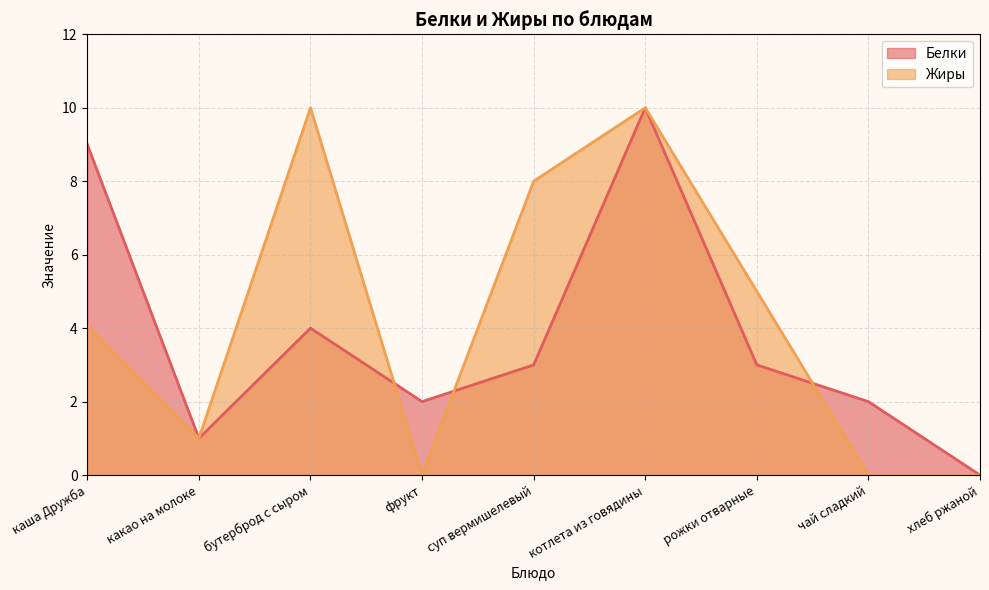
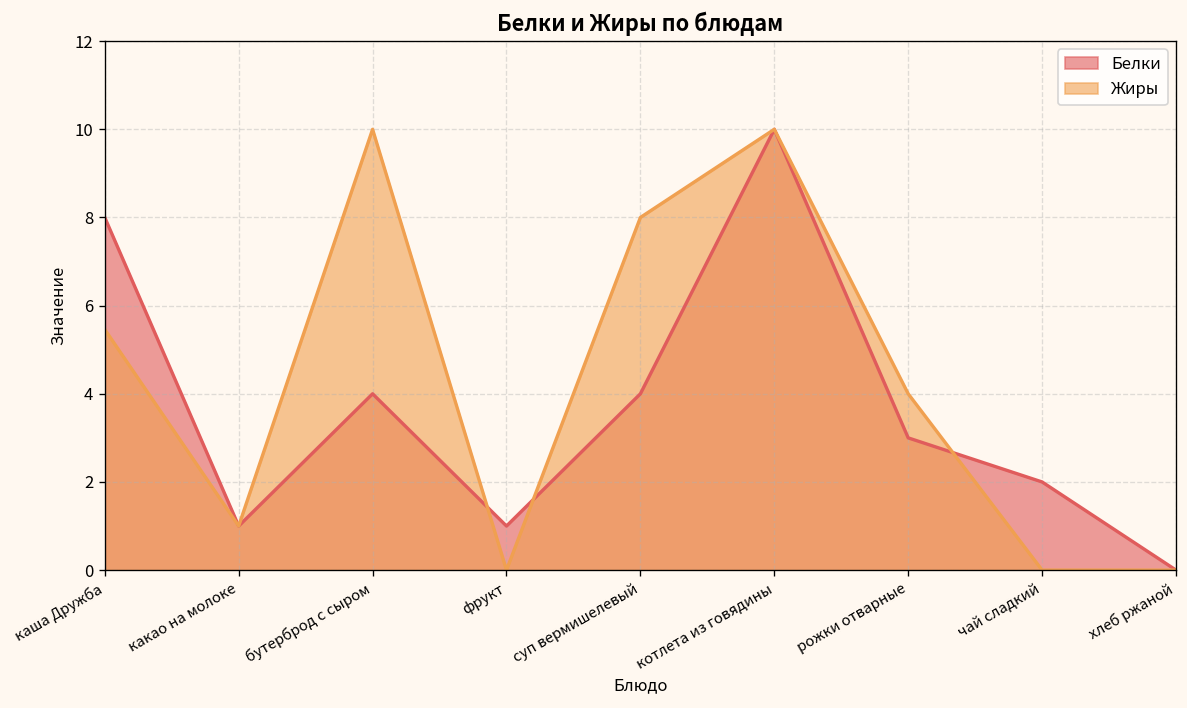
Белки, каша Дружба: 9 -> 8
Жиры, каша Дружба: 4.1 -> 5.5
Белки, фрукт: 2 -> 1
Белки, суп вермишелевый: 3 -> 4
Жиры, рожки отварные: 5 -> 4
